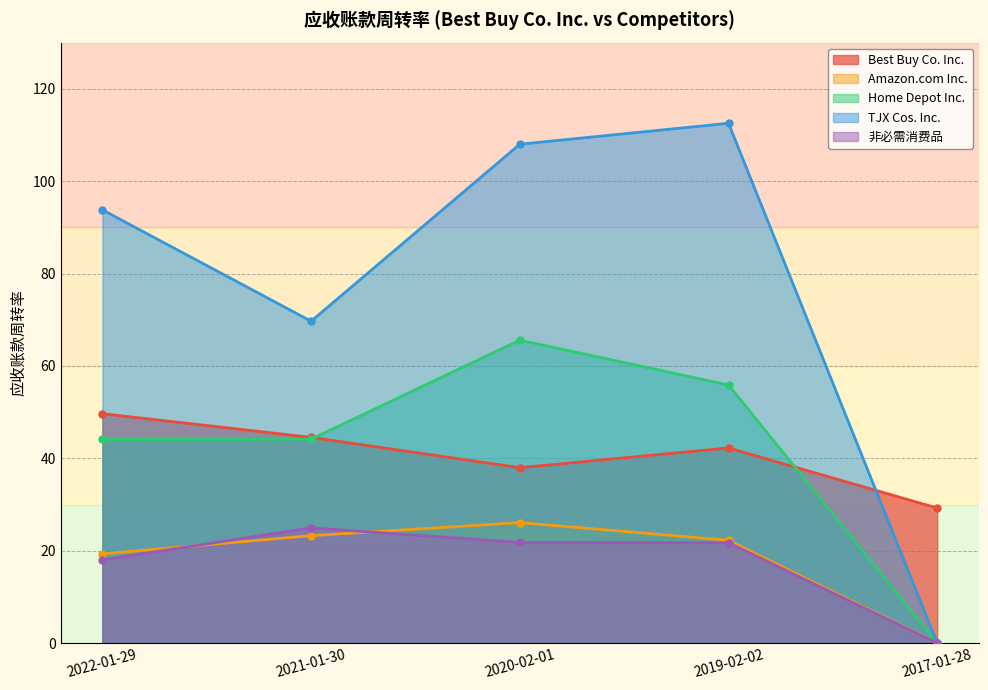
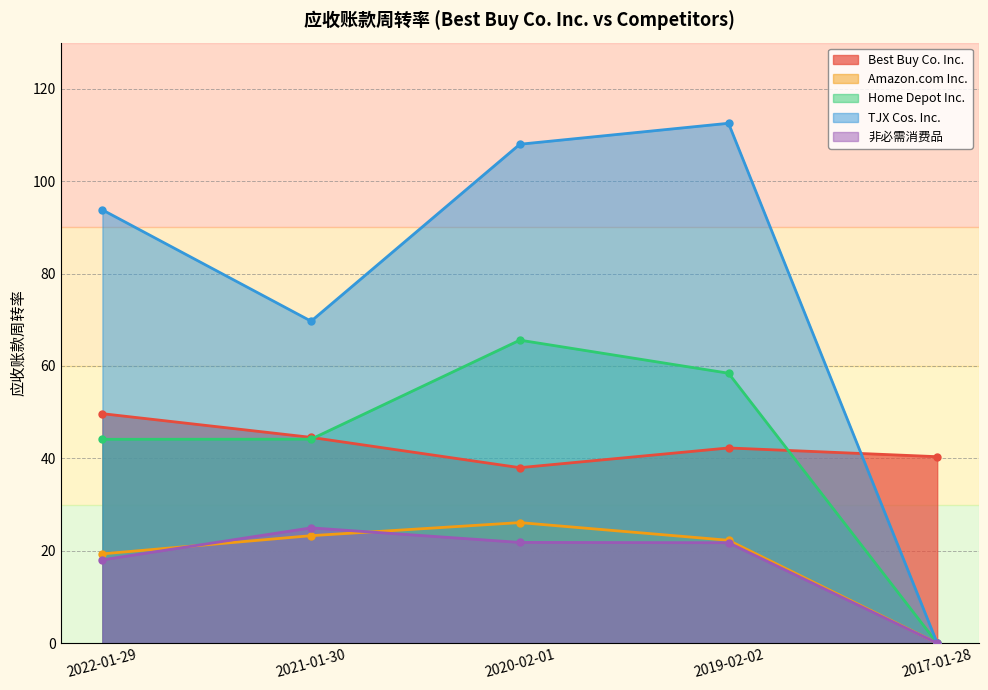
Home Depot Inc., 2019-02-02: 56 -> 58
Best Buy Co. Inc., 2017-01-28: 29 -> 40
